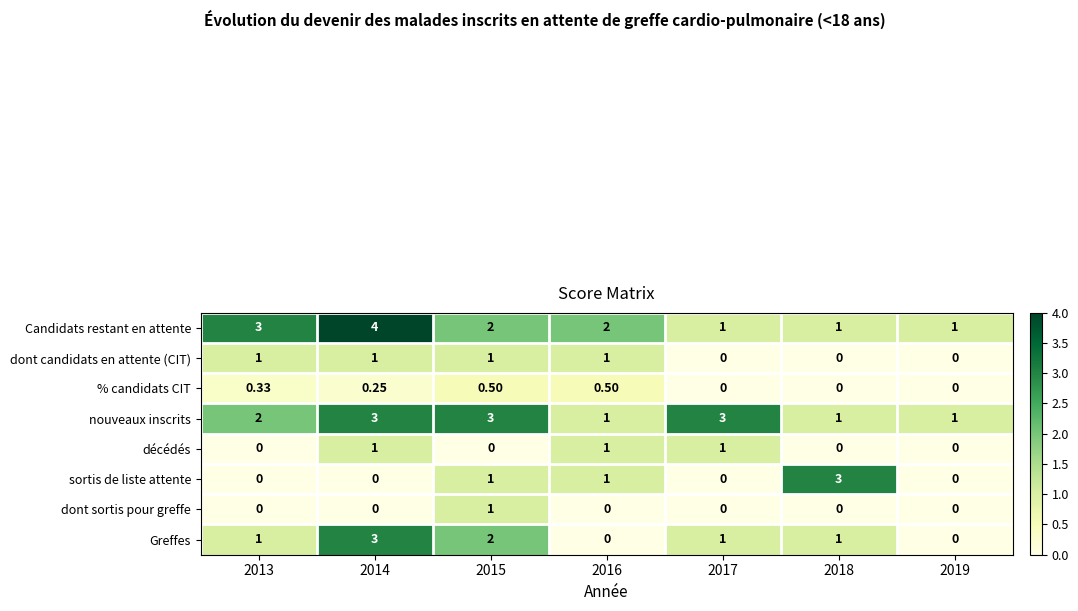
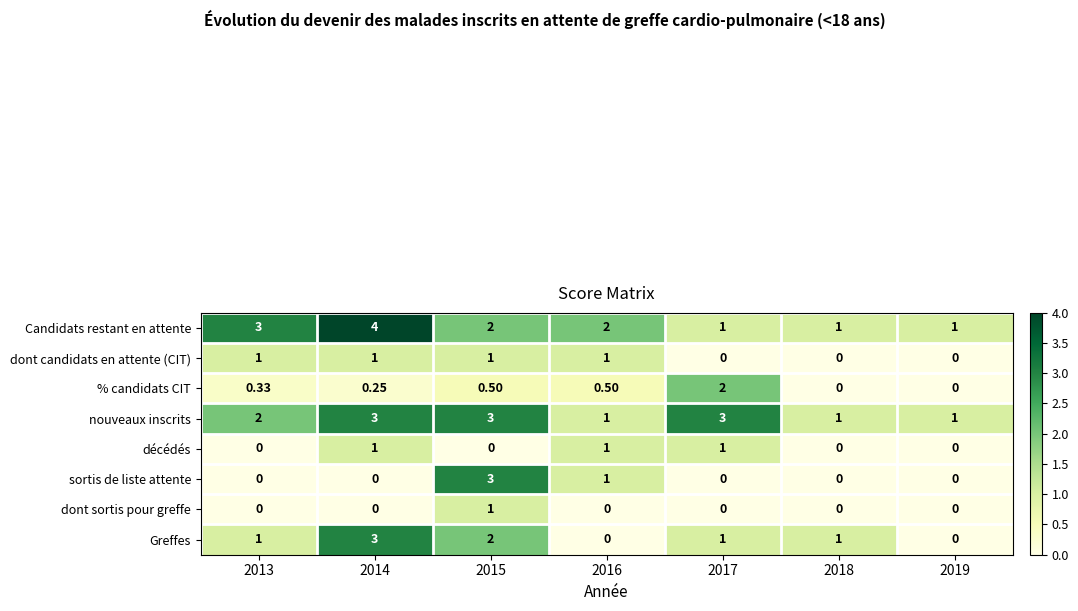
% candidats CIT, 2017: 0 -> 2
sortis de liste attente, 2015: 1 -> 3
sortis de liste attente, 2018: 3 -> 0
